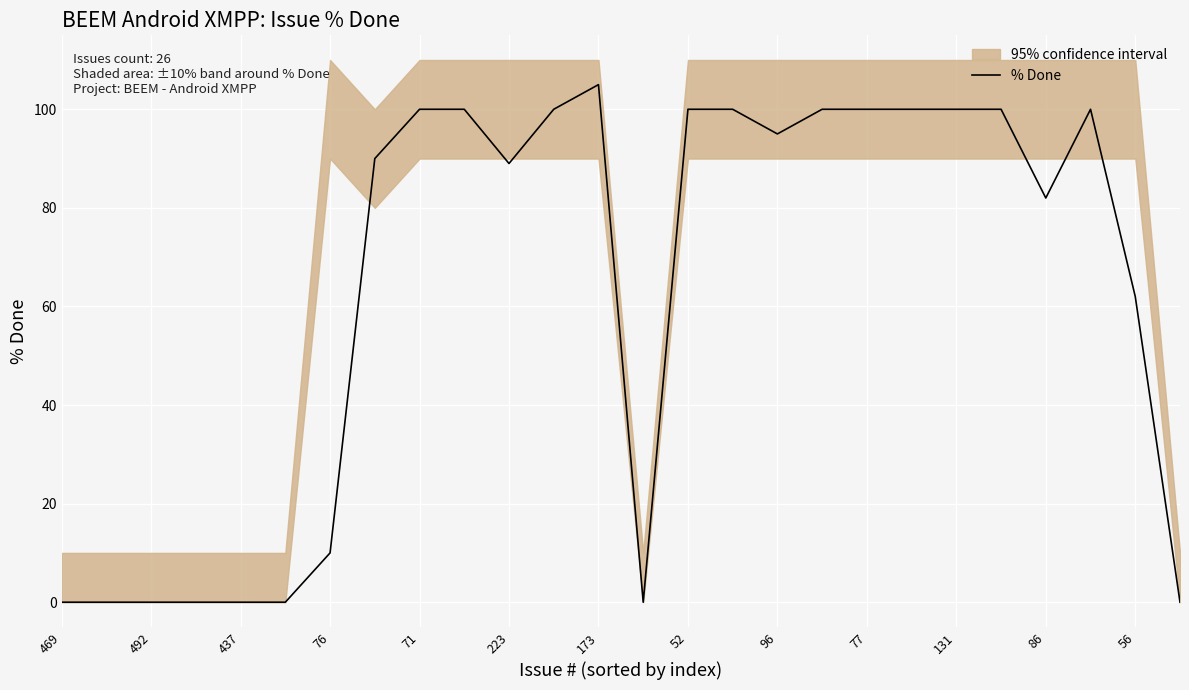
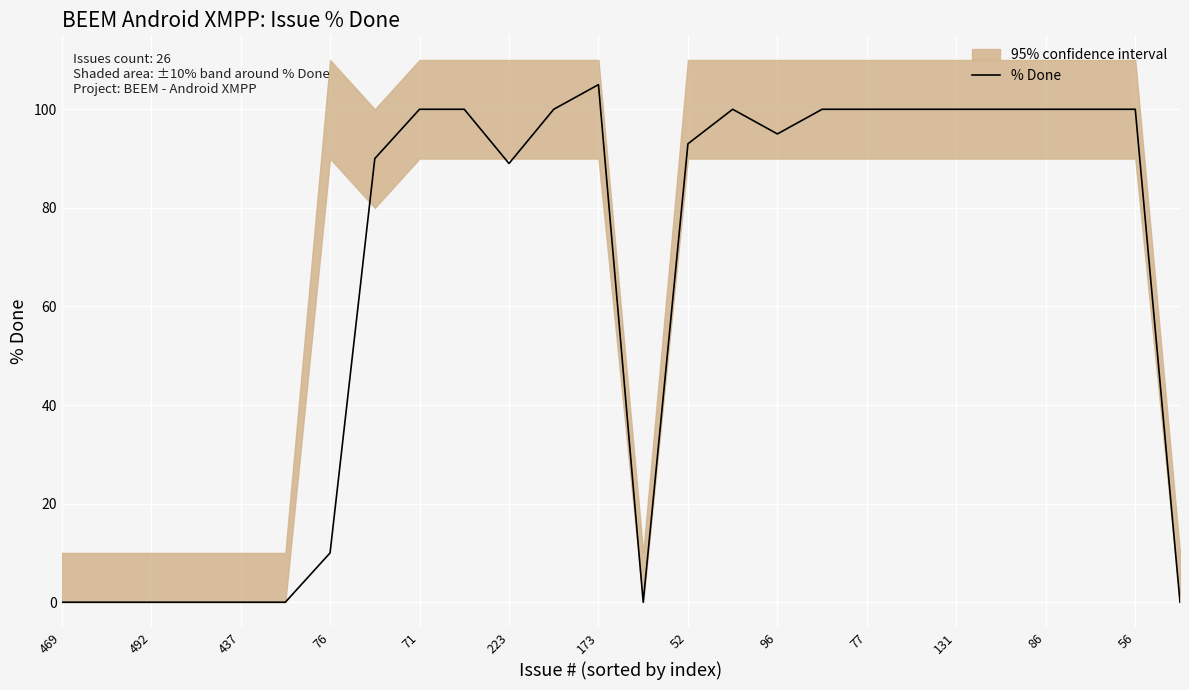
% Done, 52: 100 -> 93
% Done, 86: 82 -> 100
% Done, 56: 62 -> 100
